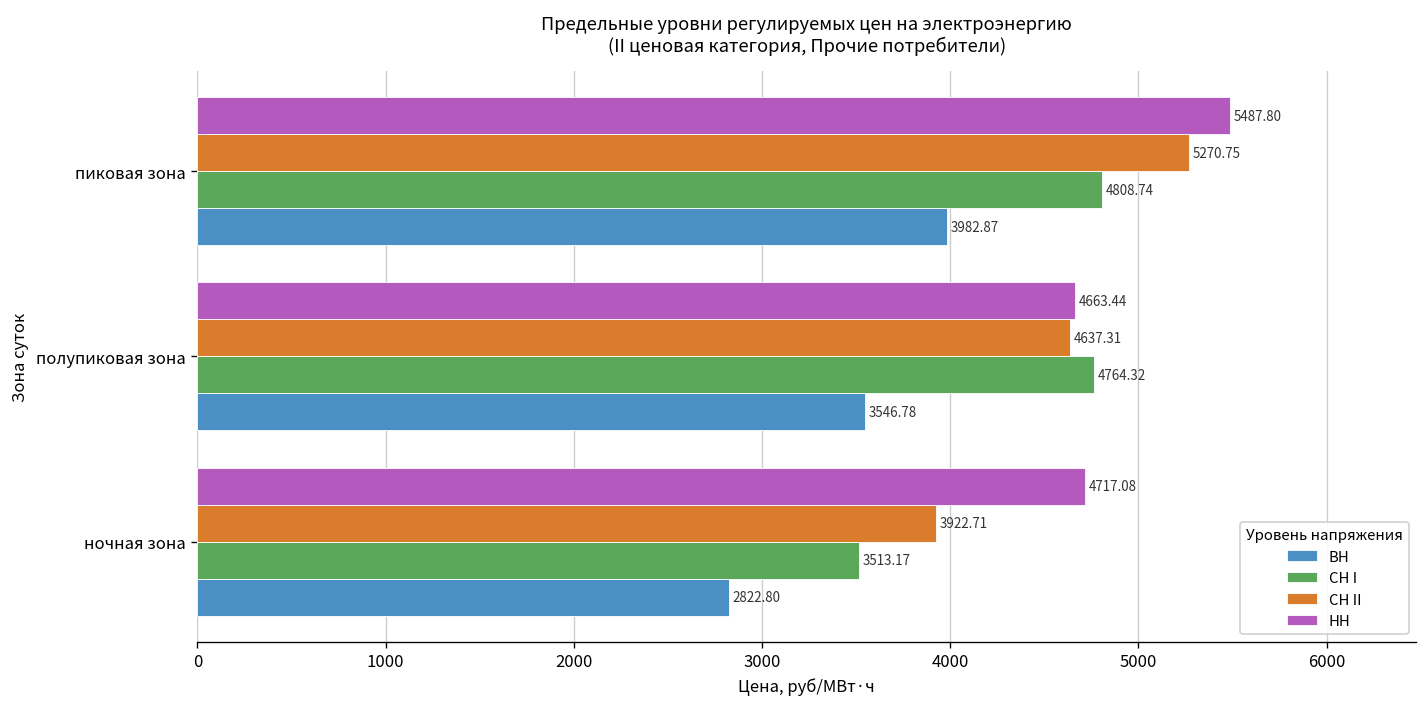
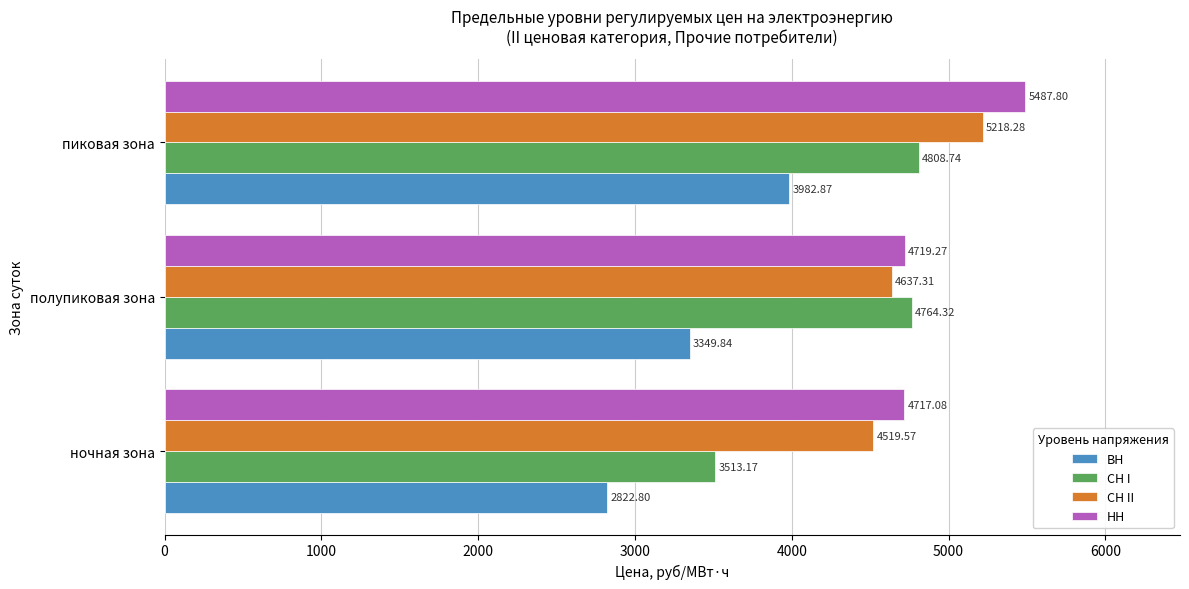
СН II, пиковая зона: 5270.75 -> 5218.28
НН, полупиковая зона: 4663.44 -> 4719.27
ВН, полупиковая зона: 3546.78 -> 3349.84
СН II, ночная зона: 3922.71 -> 4519.57
